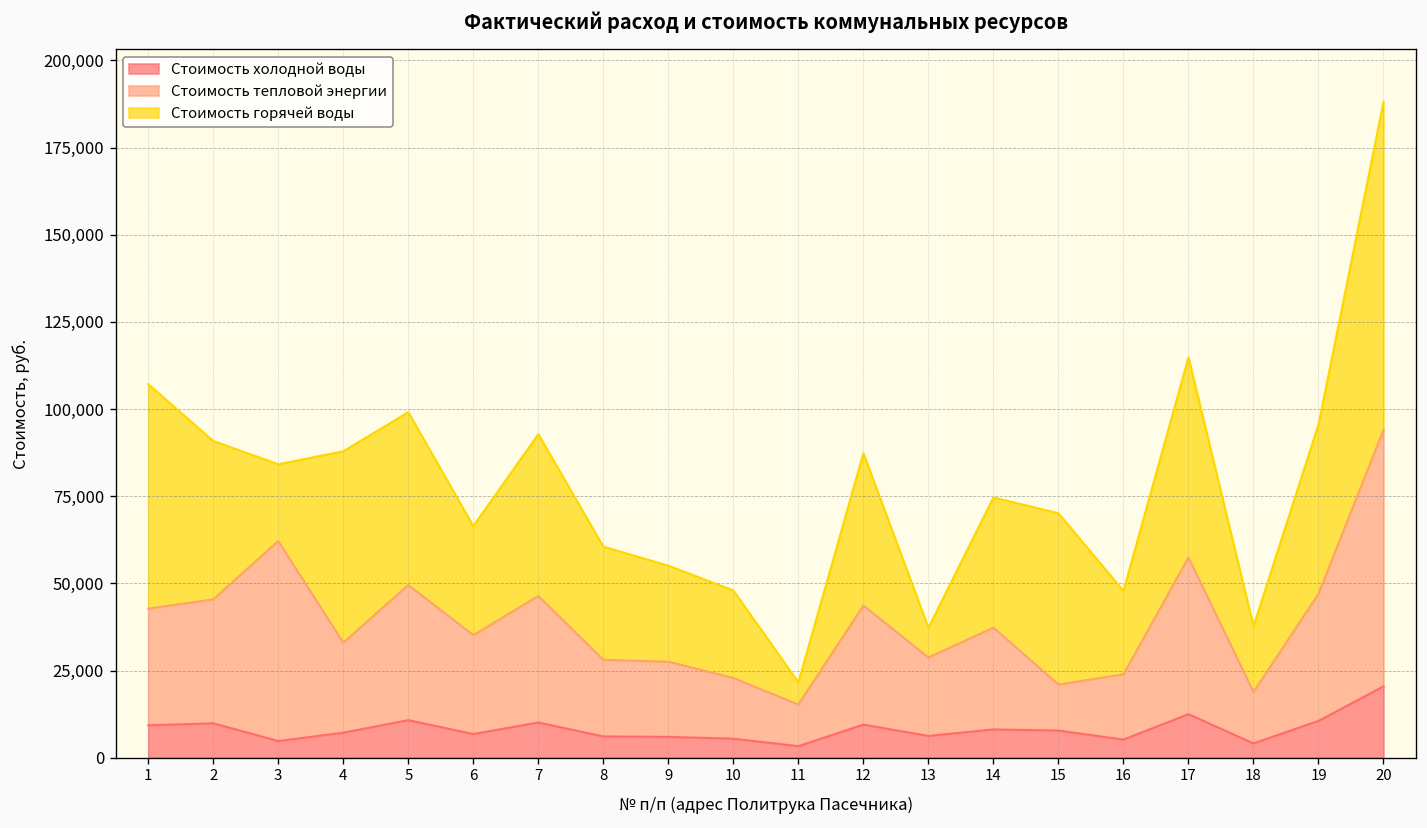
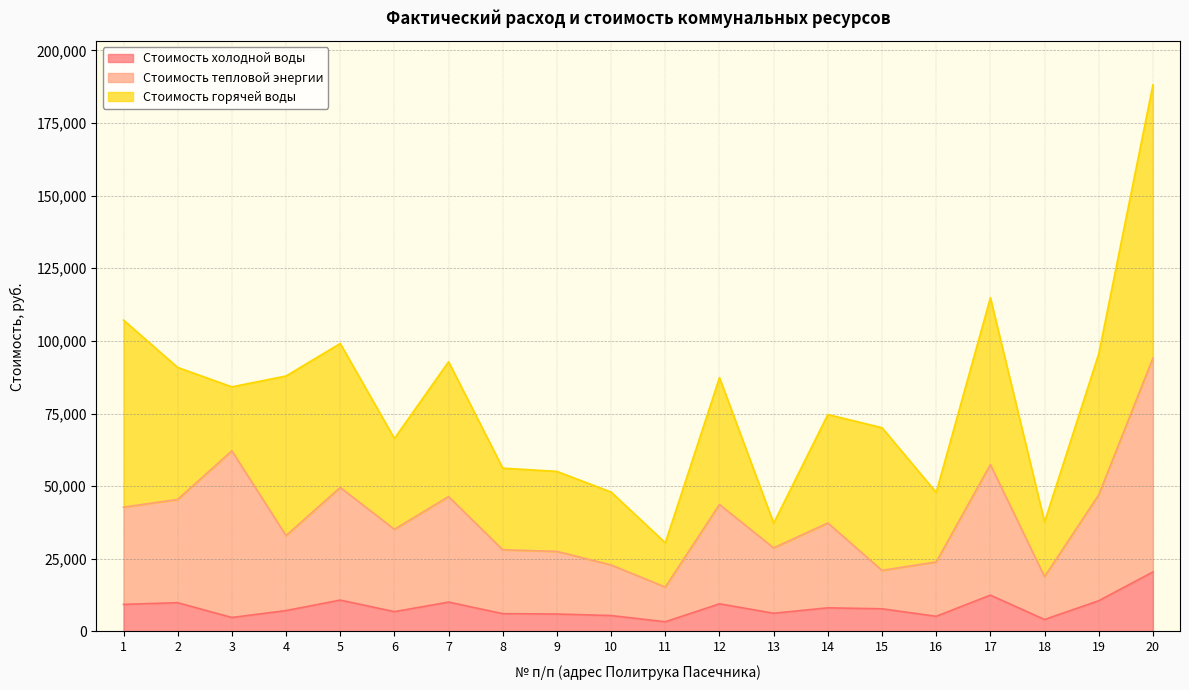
Стоимость горячей воды, 8: 32,000 -> 28,000
Стоимость горячей воды, 11: 6,000 -> 15,000
